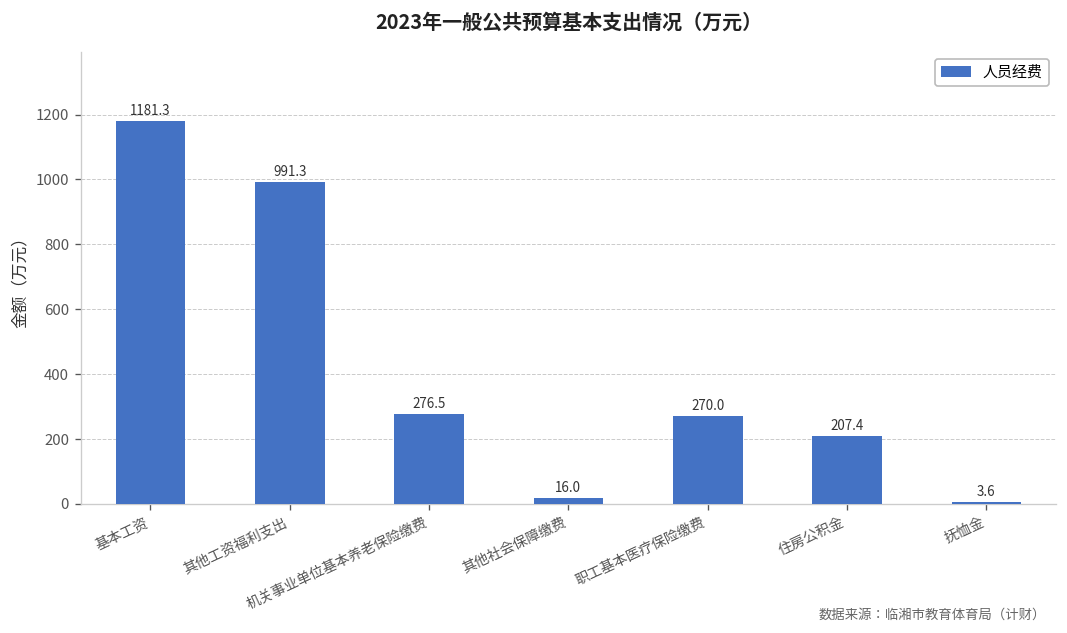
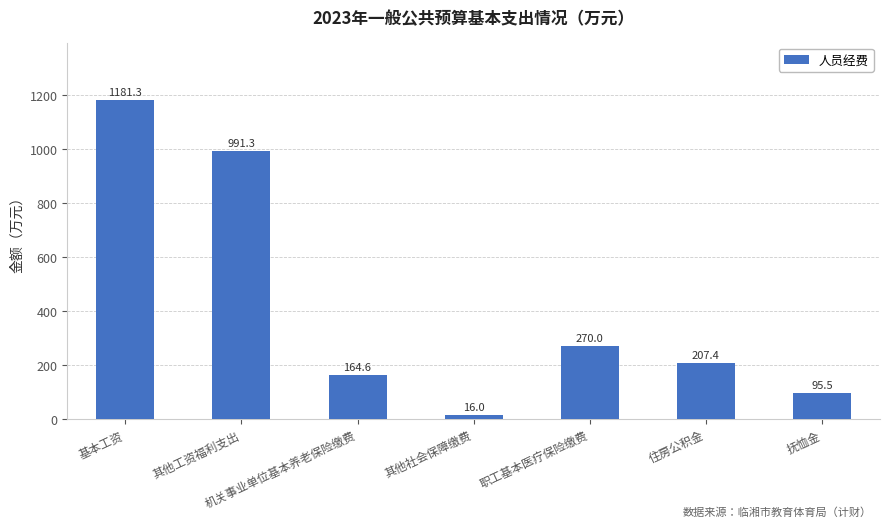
机关事业单位基本养老保险缴费: 276.5 -> 164.6
抚恤金: 3.6 -> 95.5
